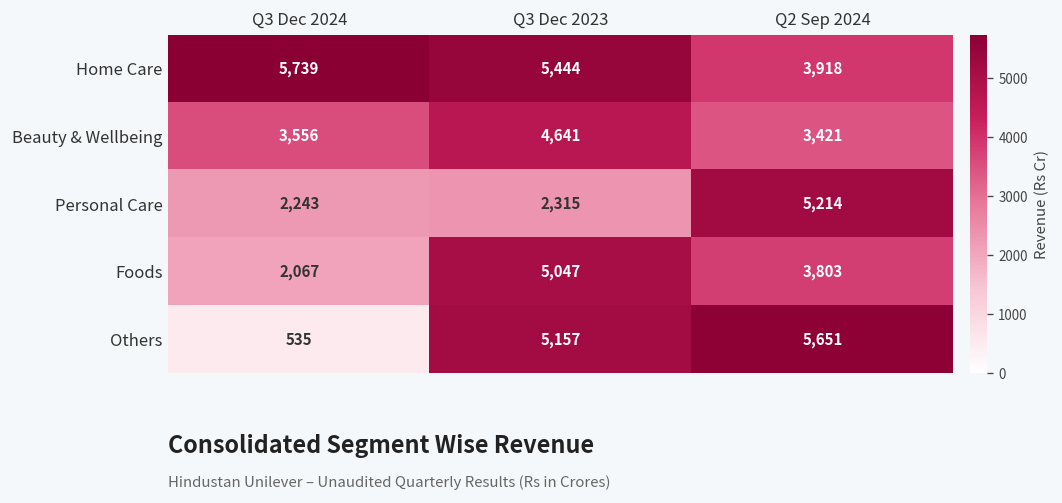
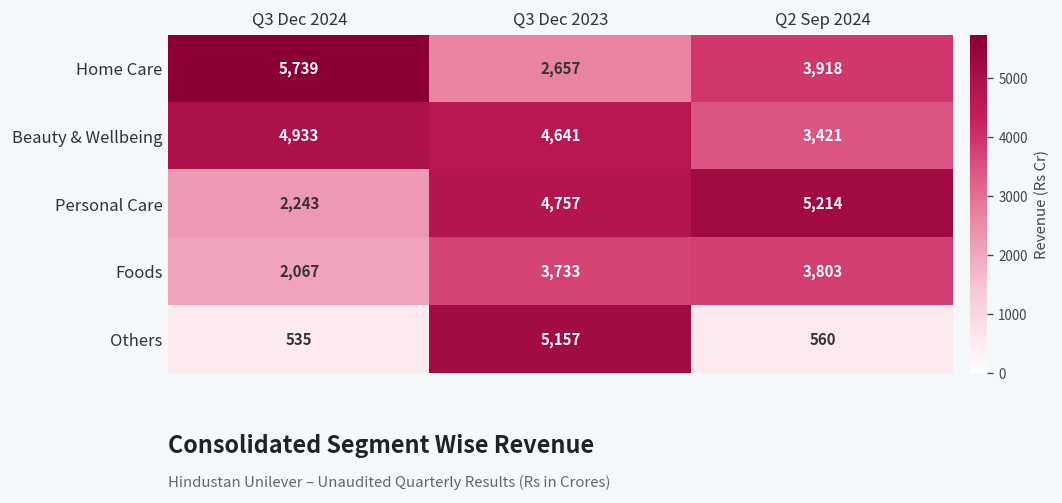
Home Care, Q3 Dec 2023: 5,444 -> 2,657
Beauty & Wellbeing, Q3 Dec 2024: 3,556 -> 4,933
Personal Care, Q3 Dec 2023: 2,315 -> 4,757
Foods, Q3 Dec 2023: 5,047 -> 3,733
Others, Q2 Sep 2024: 5,651 -> 560
